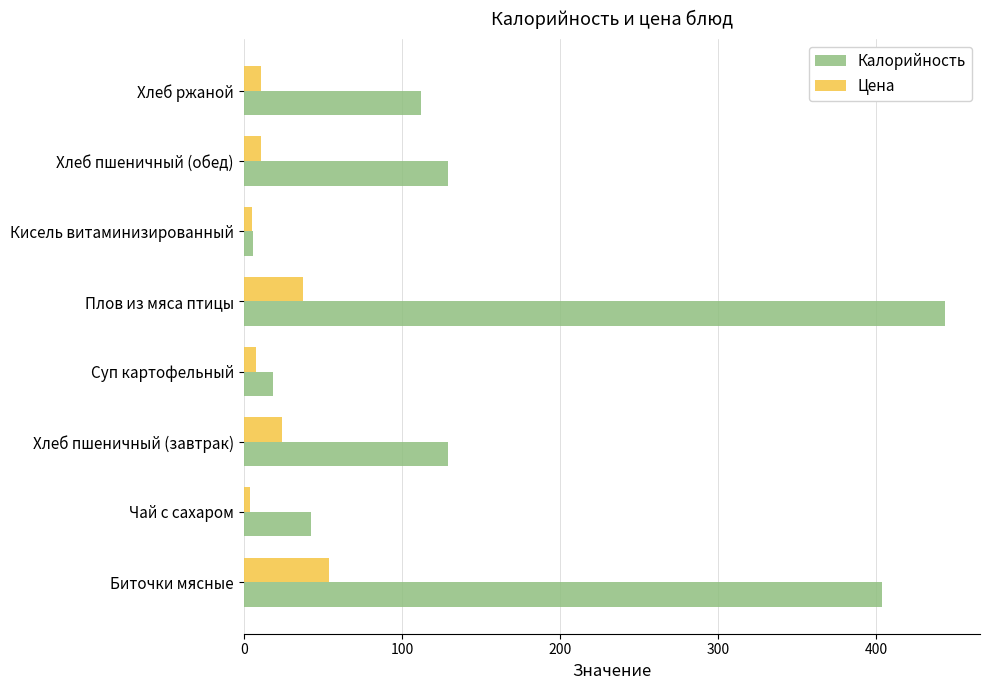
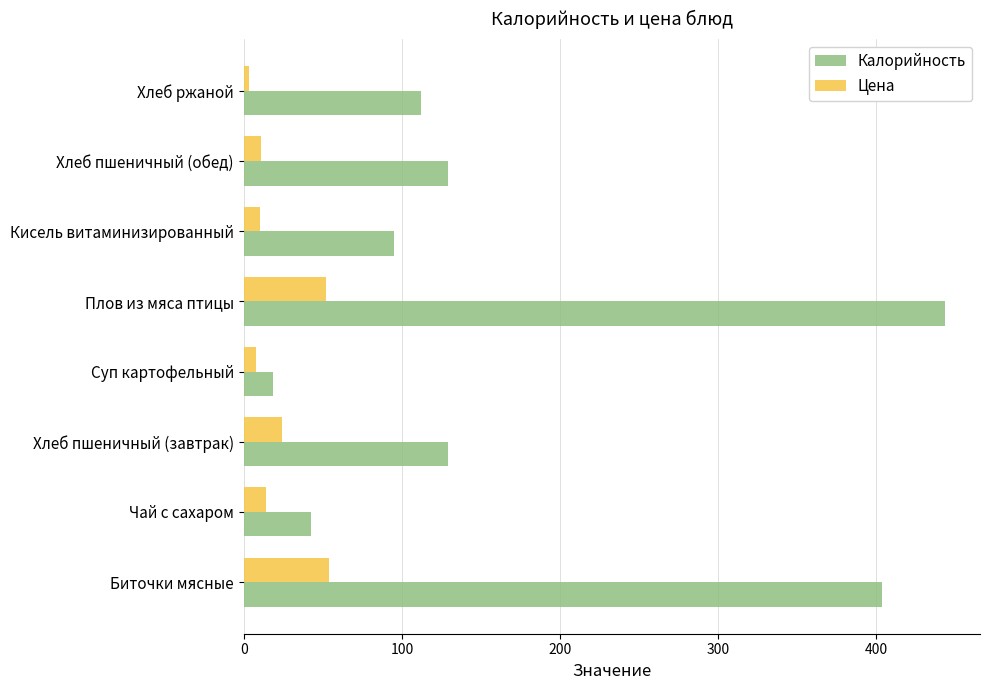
Цена, Хлеб ржаной: 11 -> 3
Цена, Кисель витаминизированный: 5 -> 11
Калорийность, Кисель витаминизированный: 6 -> 95
Цена, Плов из мяса птицы: 37 -> 52
Цена, Чай с сахаром: 4 -> 14
